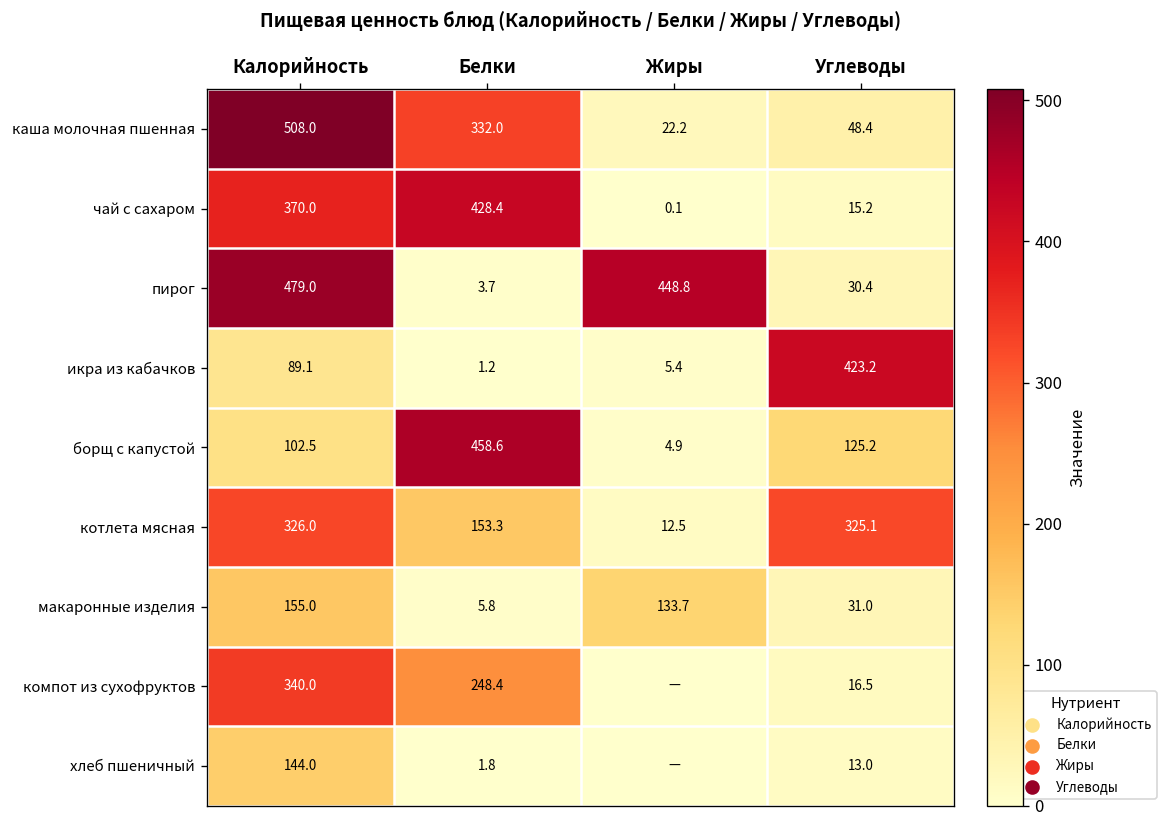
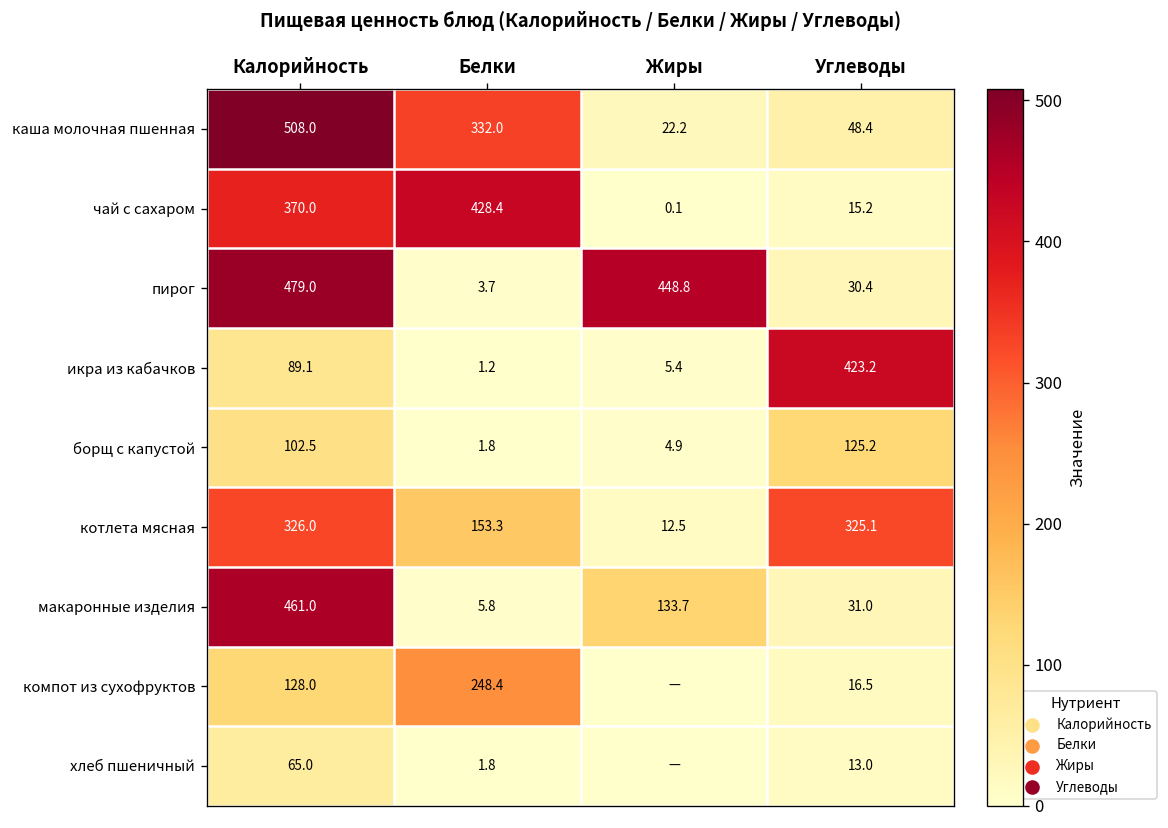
борщ с капустой, Белки: 458.6 -> 1.8
макаронные изделия, Калорийность: 155.0 -> 461.0
компот из сухофруктов, Калорийность: 340.0 -> 128.0
хлеб пшеничный, Калорийность: 144.0 -> 65.0
